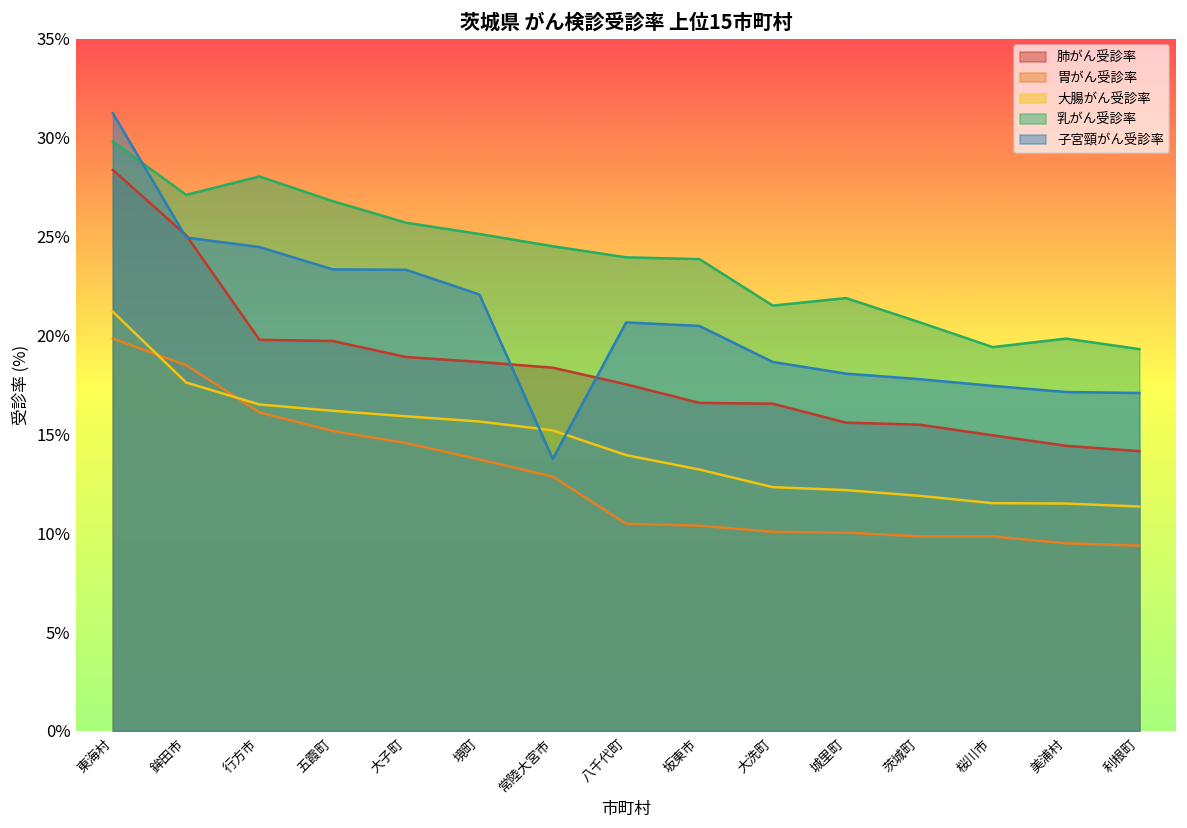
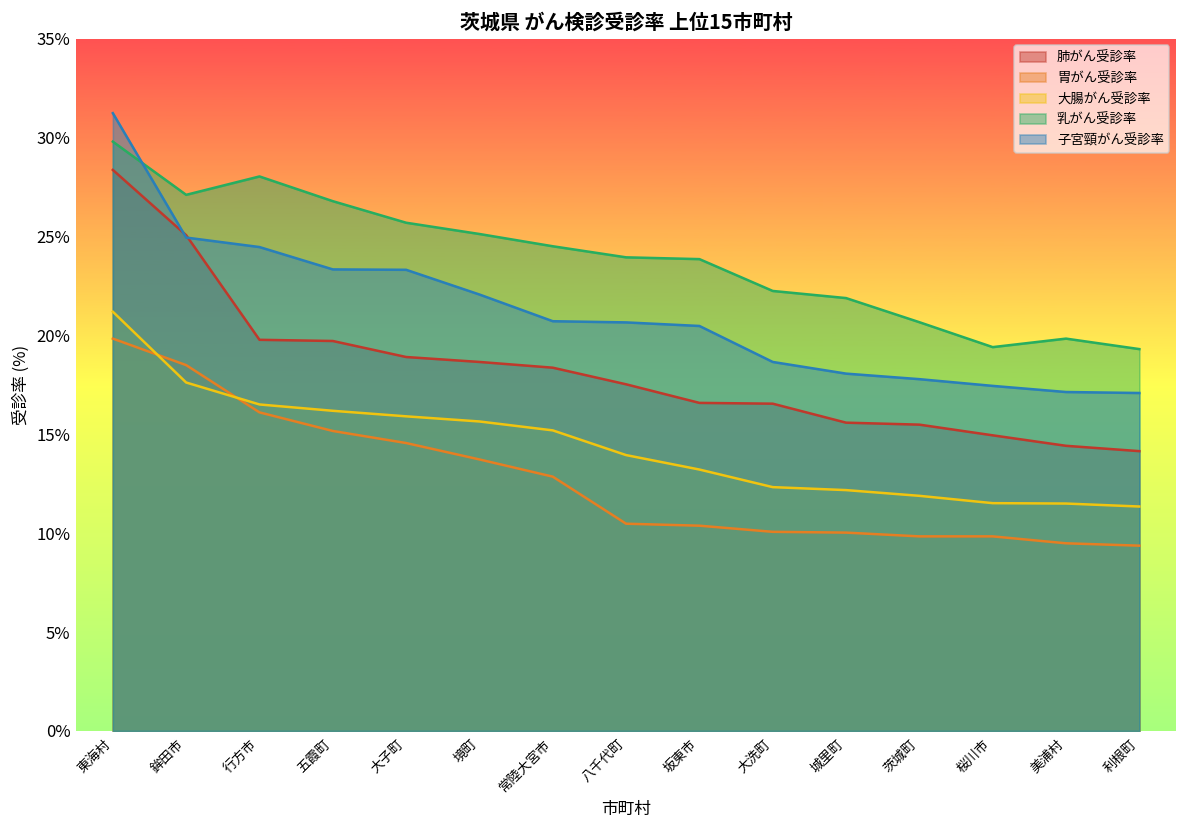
子宮頸がん受診率, 常陸大宮市: 13.8% -> 20.7%
乳がん受診率, 大洗町: 21.5% -> 22.3%
